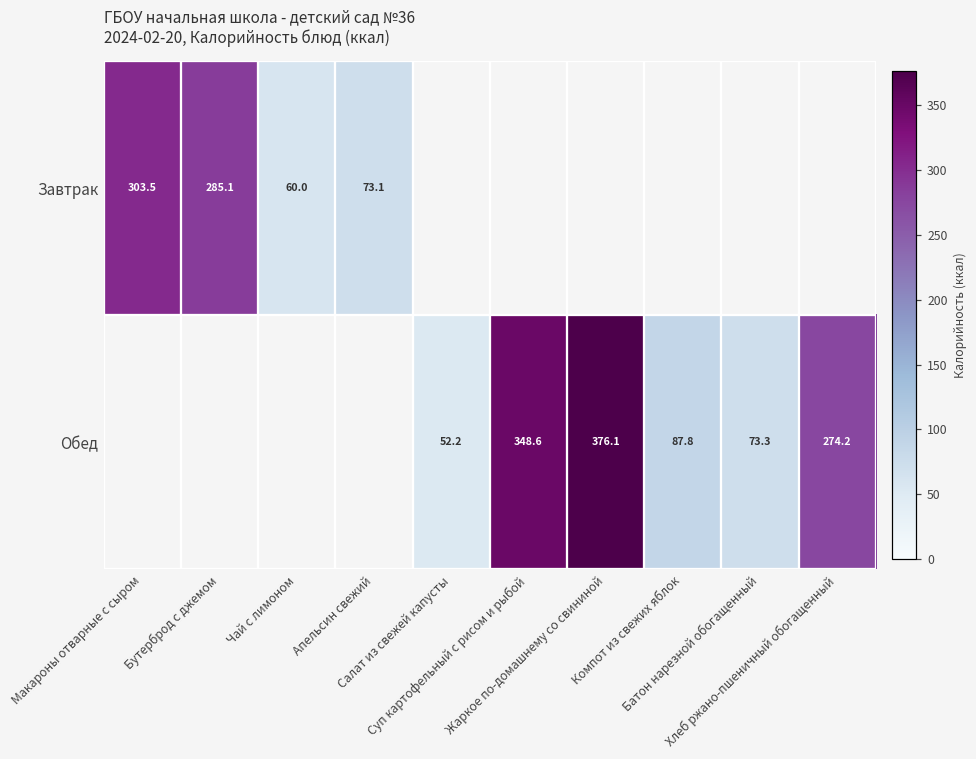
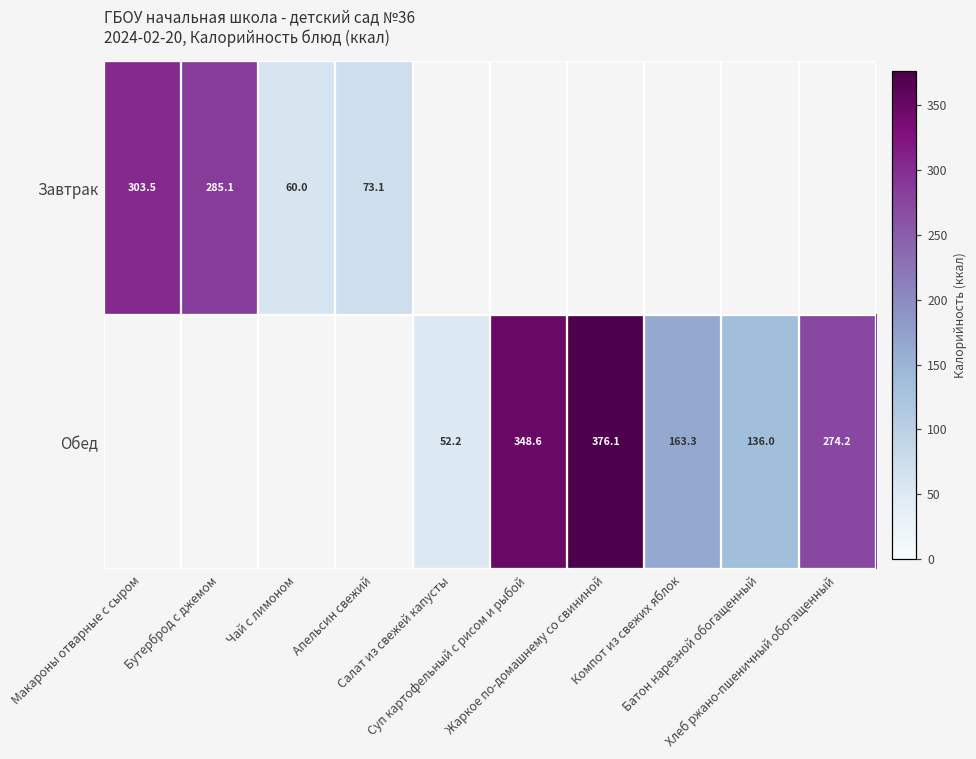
Обед, Компот из свежих яблок: 87.8 -> 163.3
Обед, Батон нарезной обогащенный: 73.3 -> 136.0
